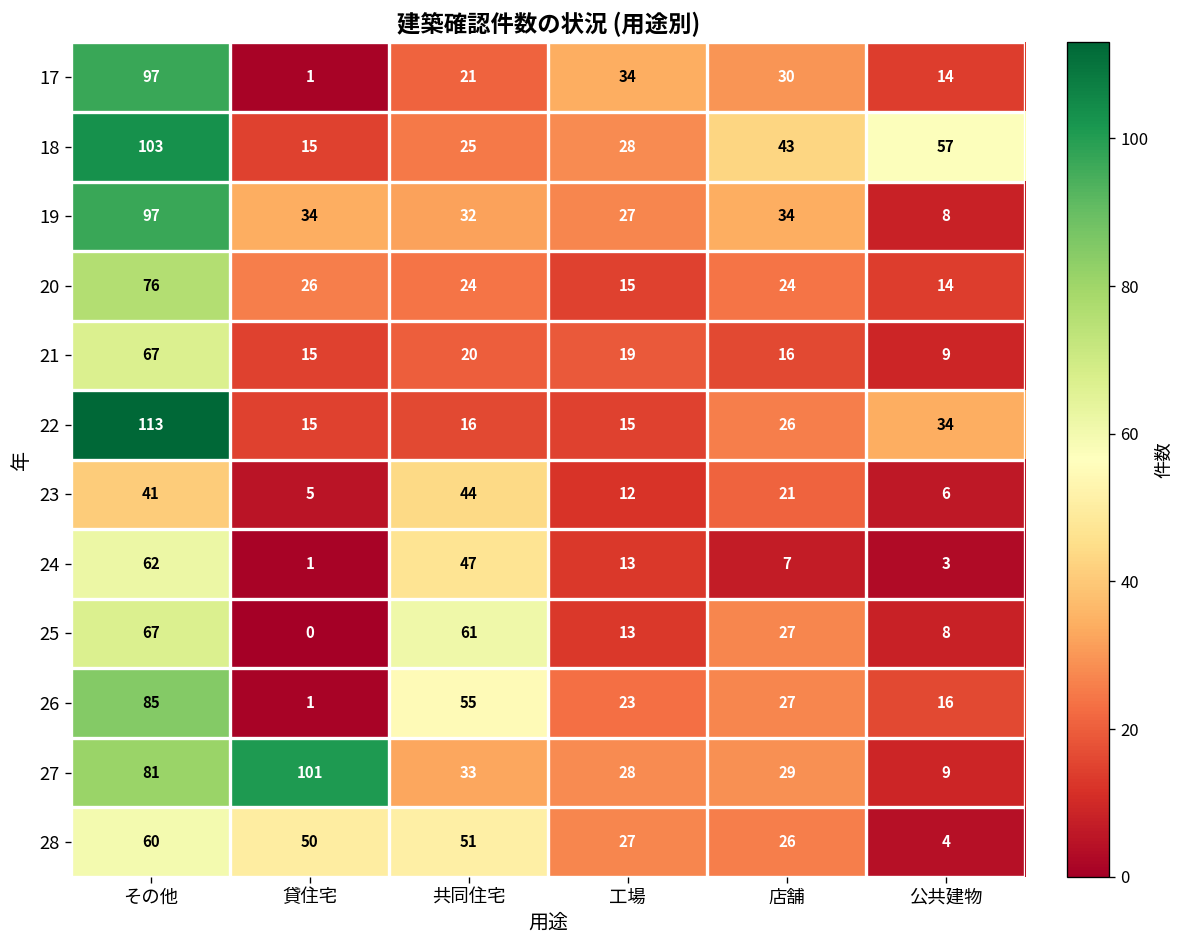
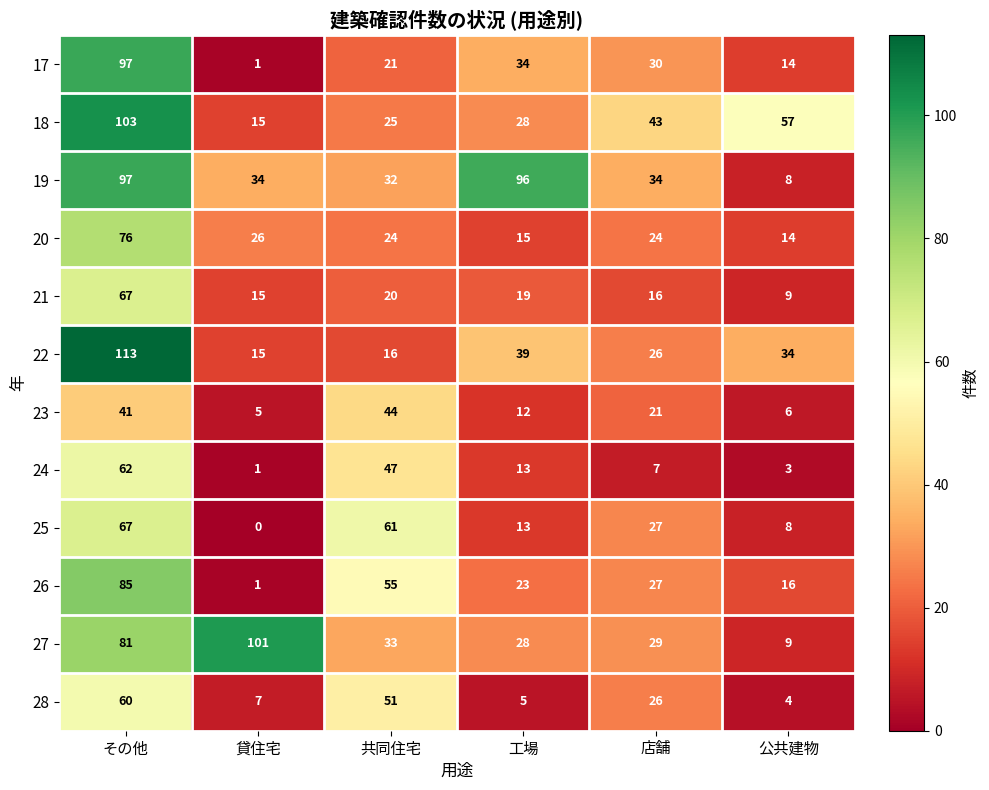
19, 工場: 27 -> 96
22, 工場: 15 -> 39
28, 貸住宅: 50 -> 7
28, 工場: 27 -> 5
